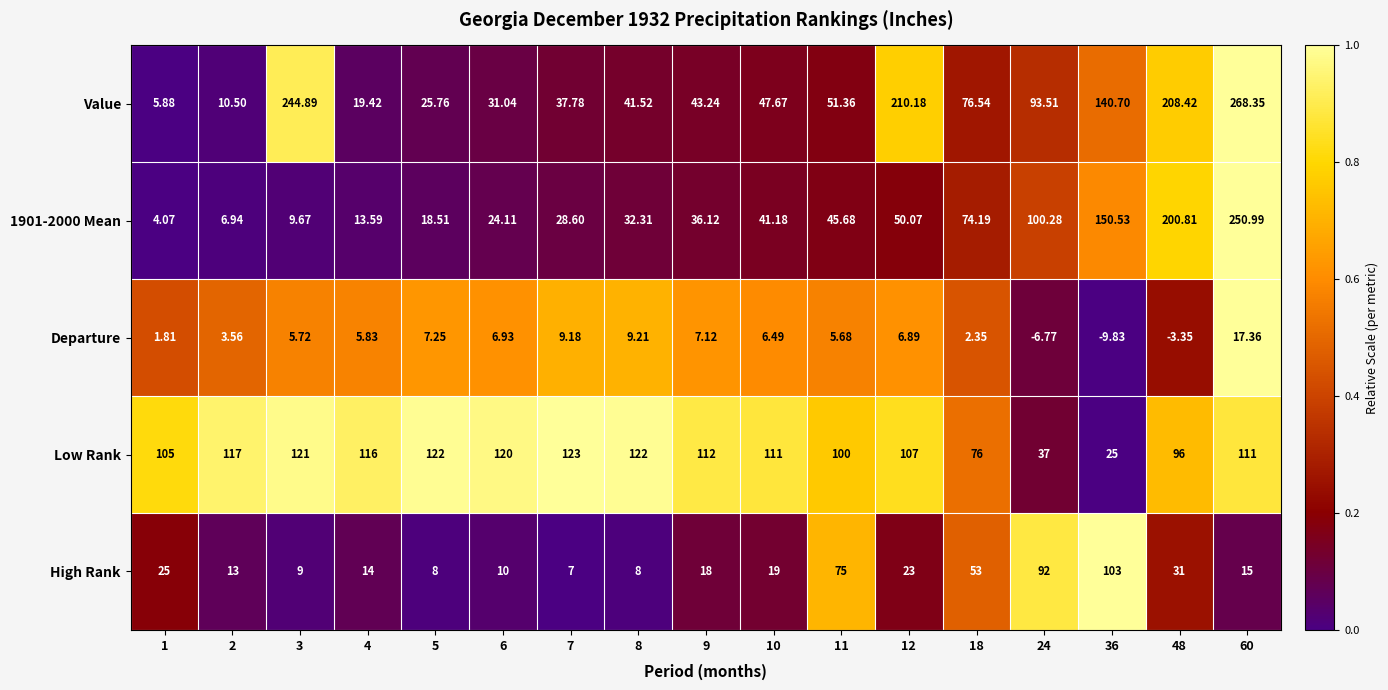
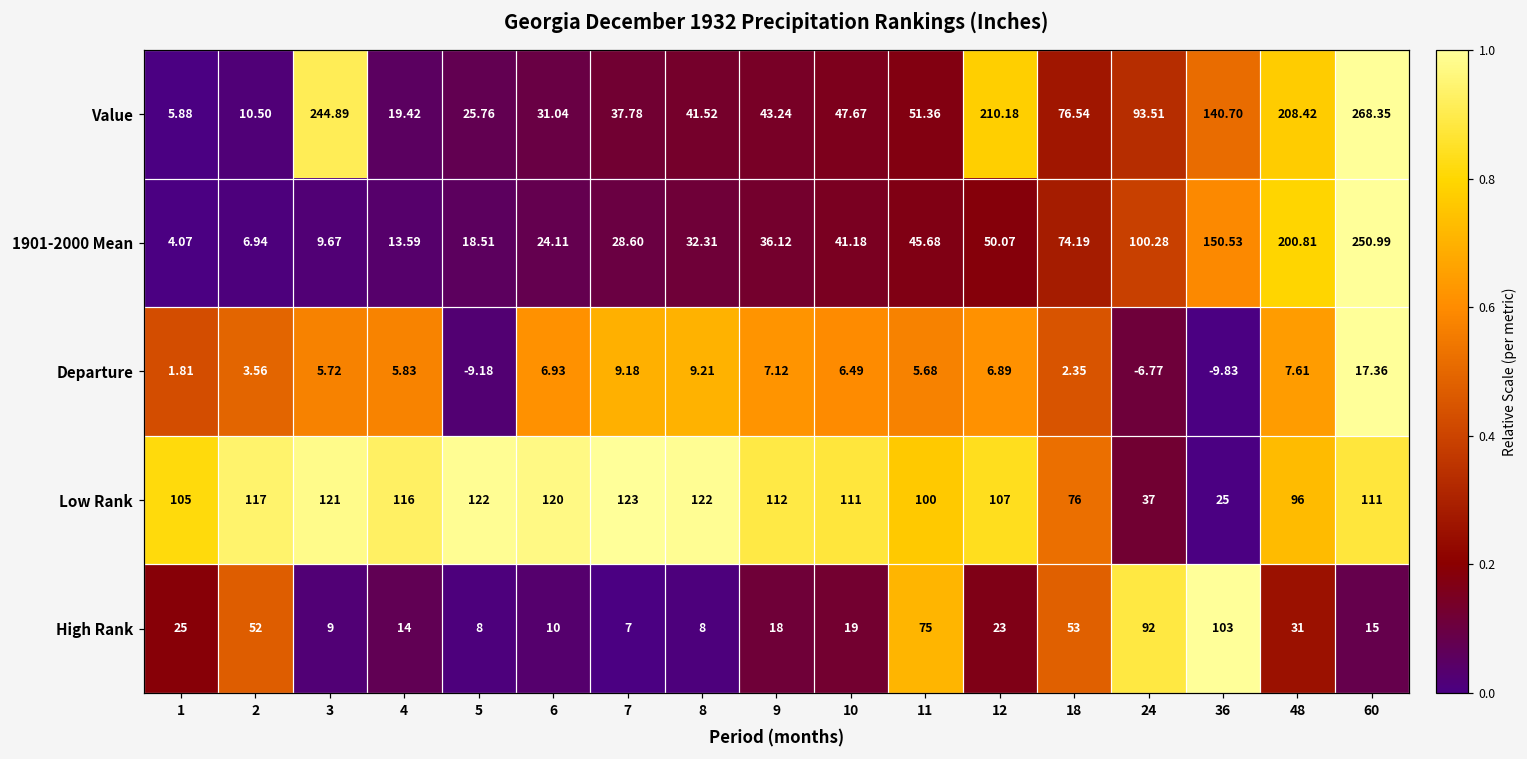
Departure, 5: 7.25 -> -9.18
Departure, 48: -3.35 -> 7.61
High Rank, 2: 13 -> 52
